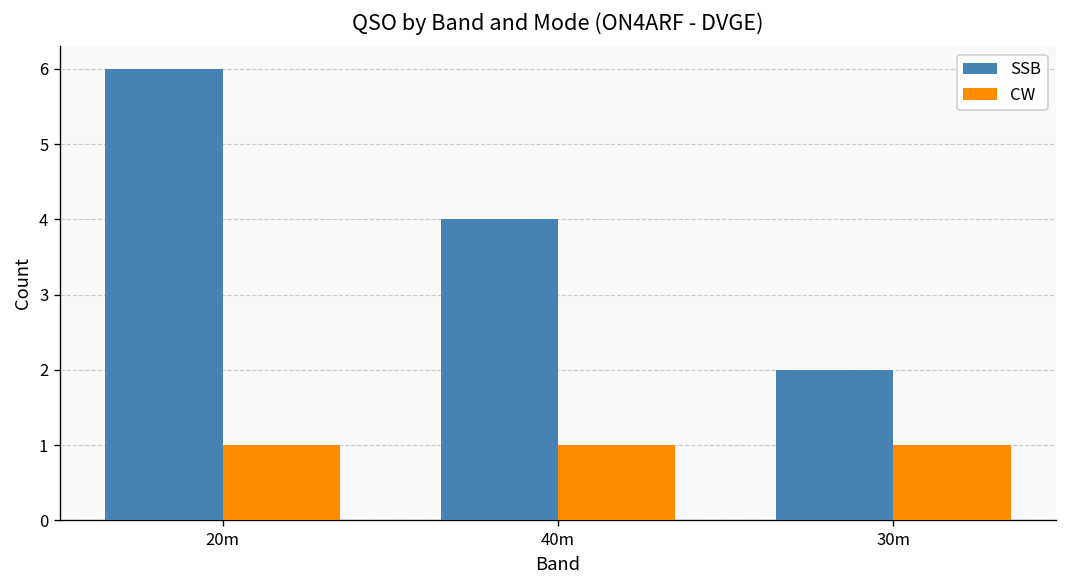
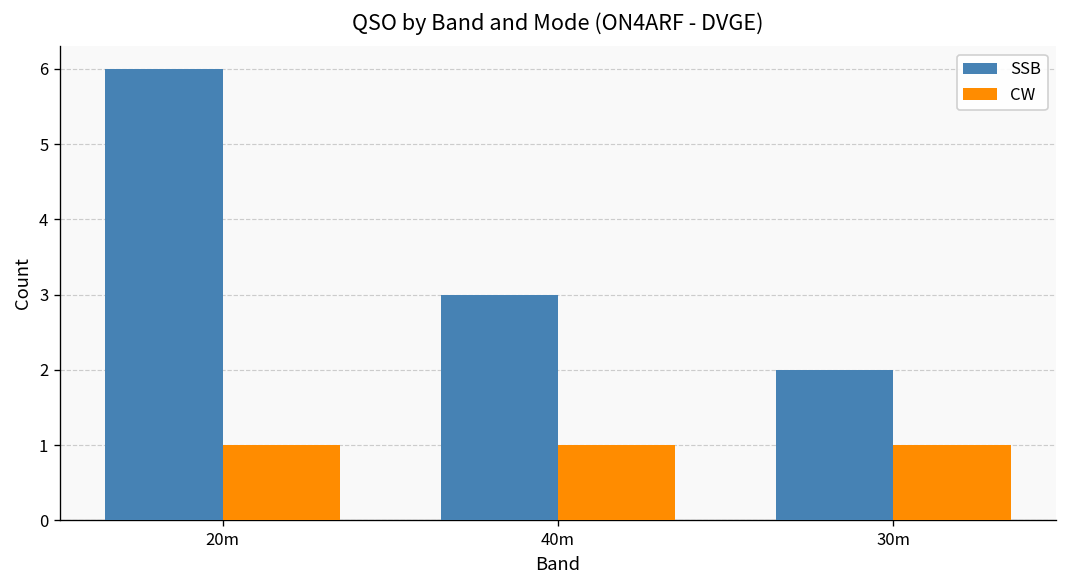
SSB, 40m: 4 -> 3
